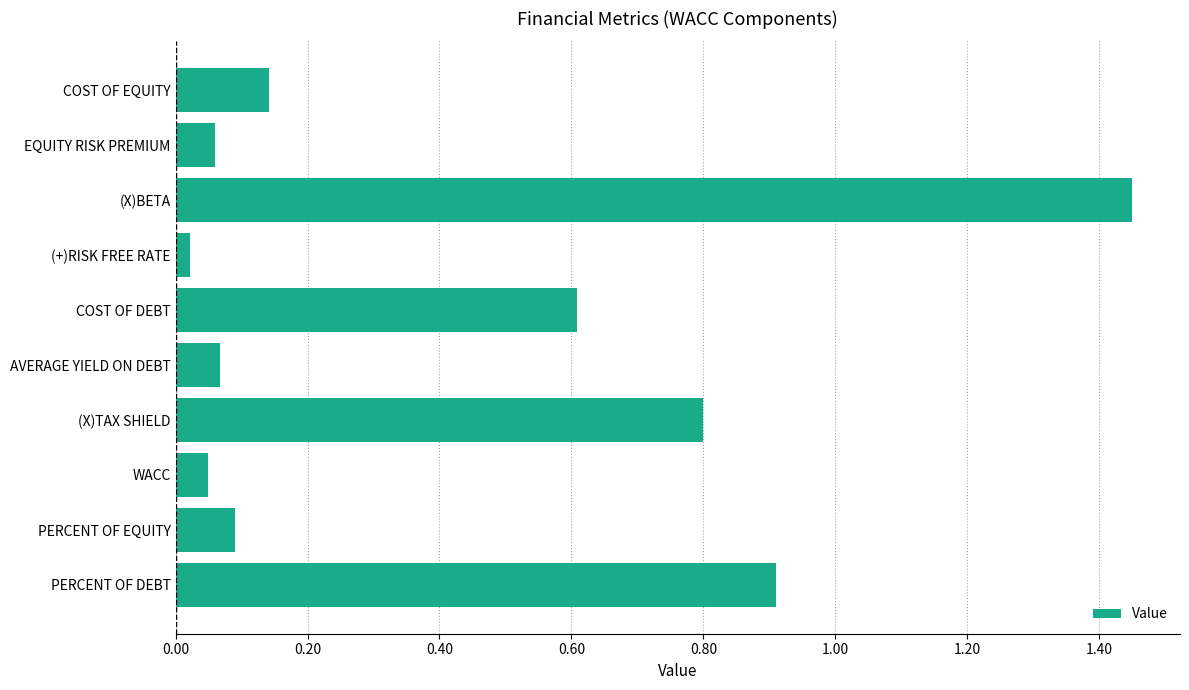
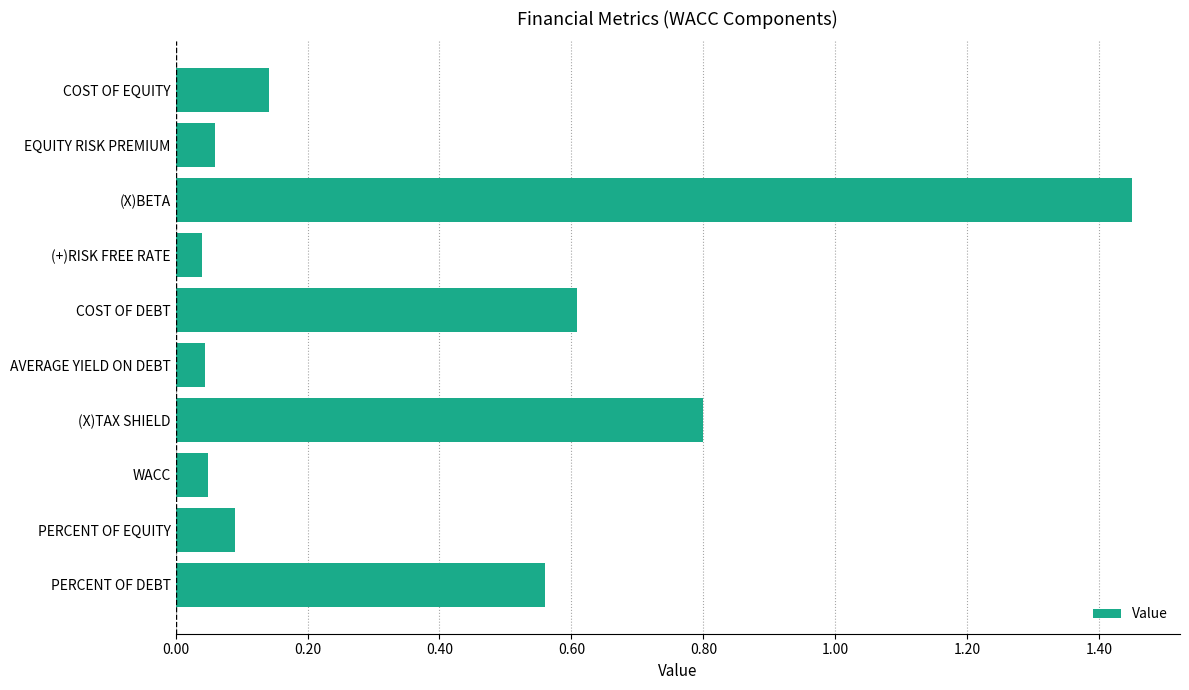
(+)RISK FREE RATE: 0.02 -> 0.04
AVERAGE YIELD ON DEBT: 0.07 -> 0.05
PERCENT OF DEBT: 0.91 -> 0.56
